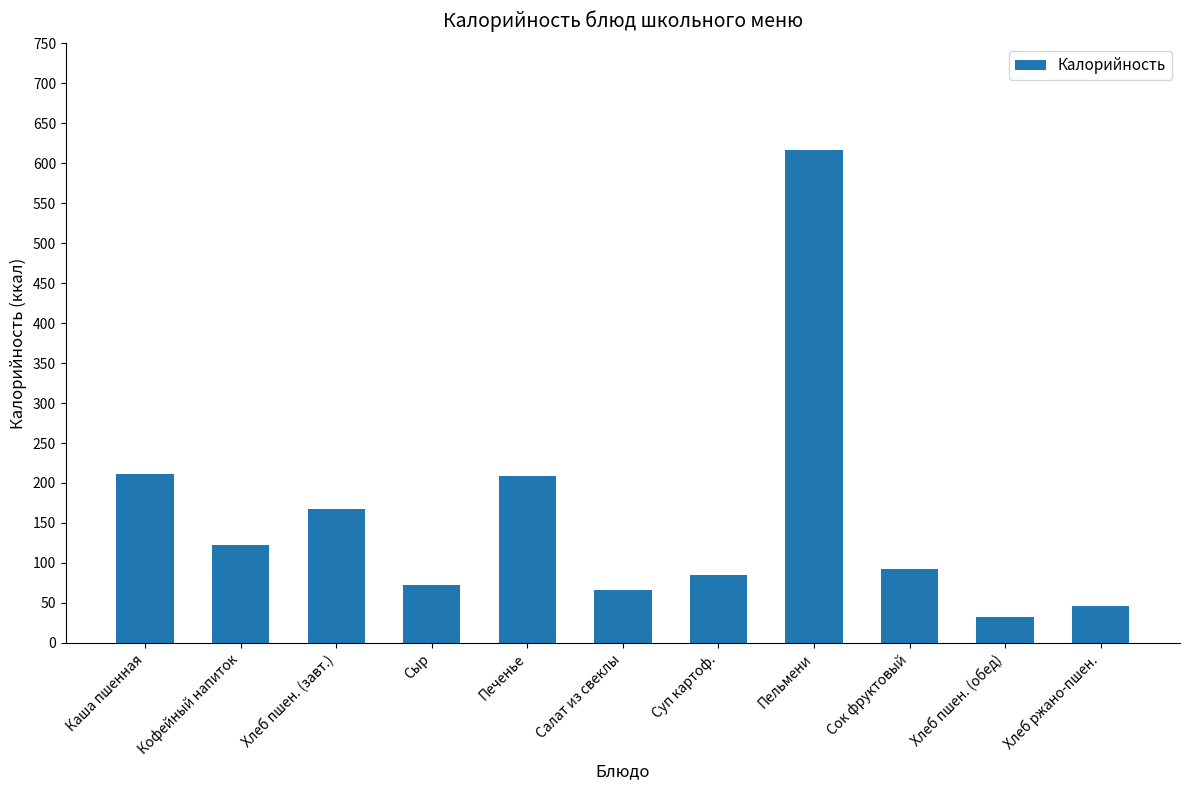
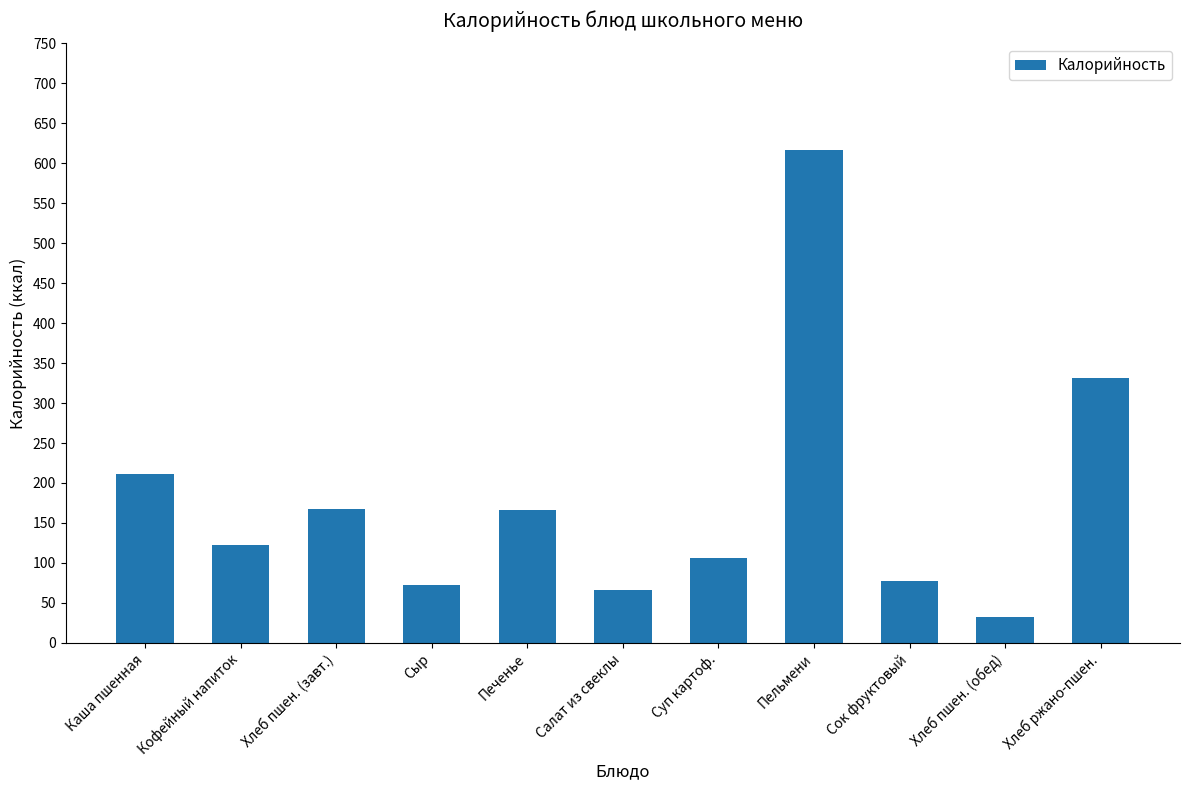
Печенье: 210 -> 170
Суп картоф.: 90 -> 110
Сок фруктовый: 90 -> 80
Хлеб ржано-пшен.: 50 -> 330
